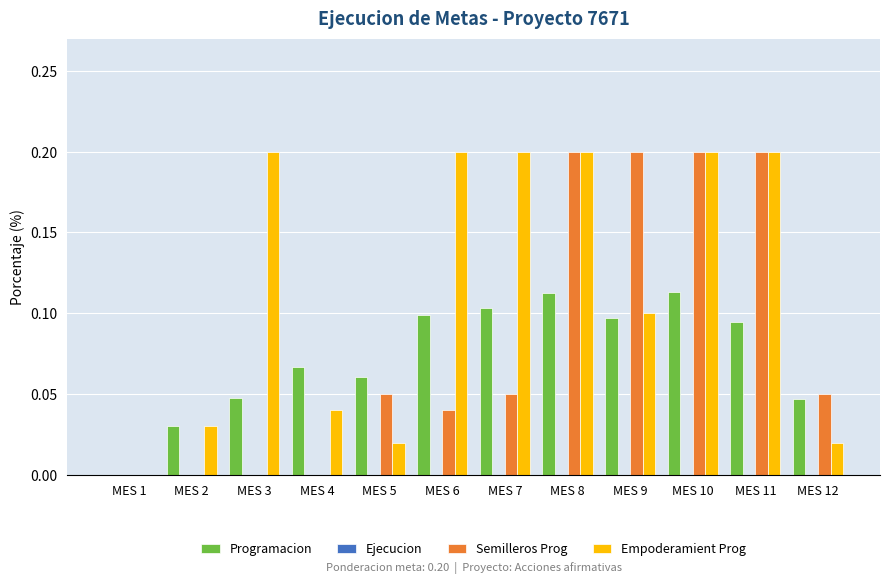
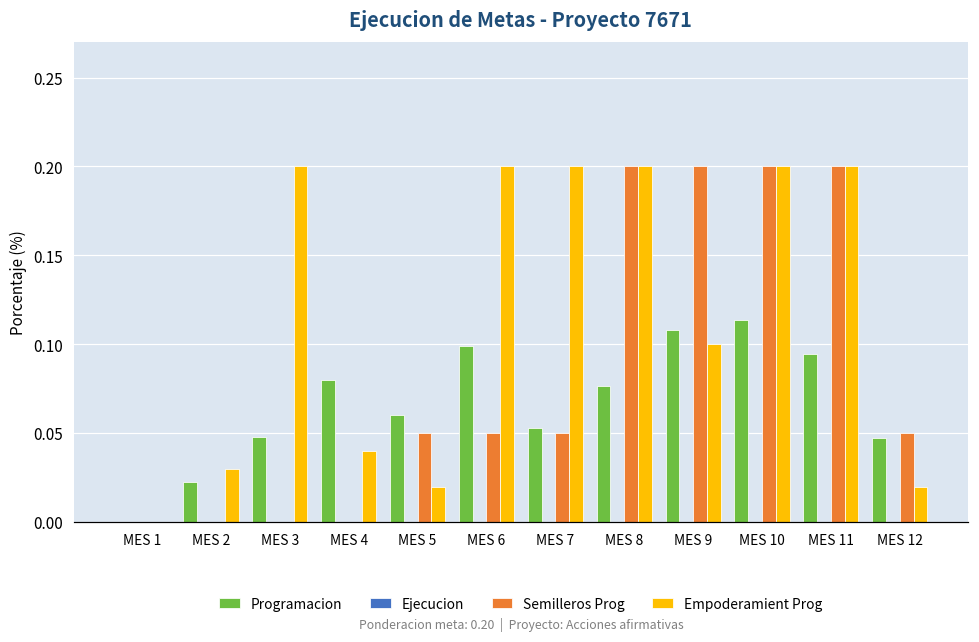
Programacion, MES 2: 0.031 -> 0.022
Programacion, MES 4: 0.067 -> 0.080
Semilleros Prog, MES 6: 0.04 -> 0.05
Programacion, MES 7: 0.104 -> 0.053
Programacion, MES 8: 0.113 -> 0.077
Programacion, MES 9: 0.097 -> 0.108
